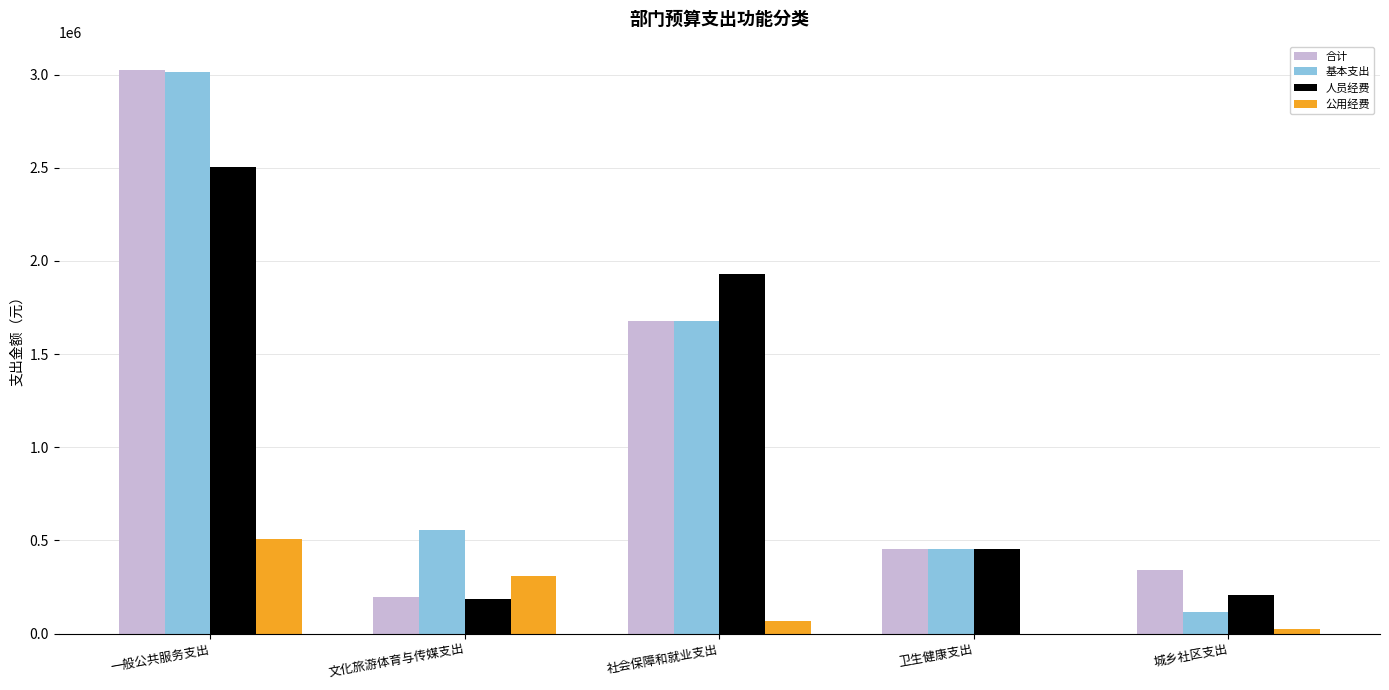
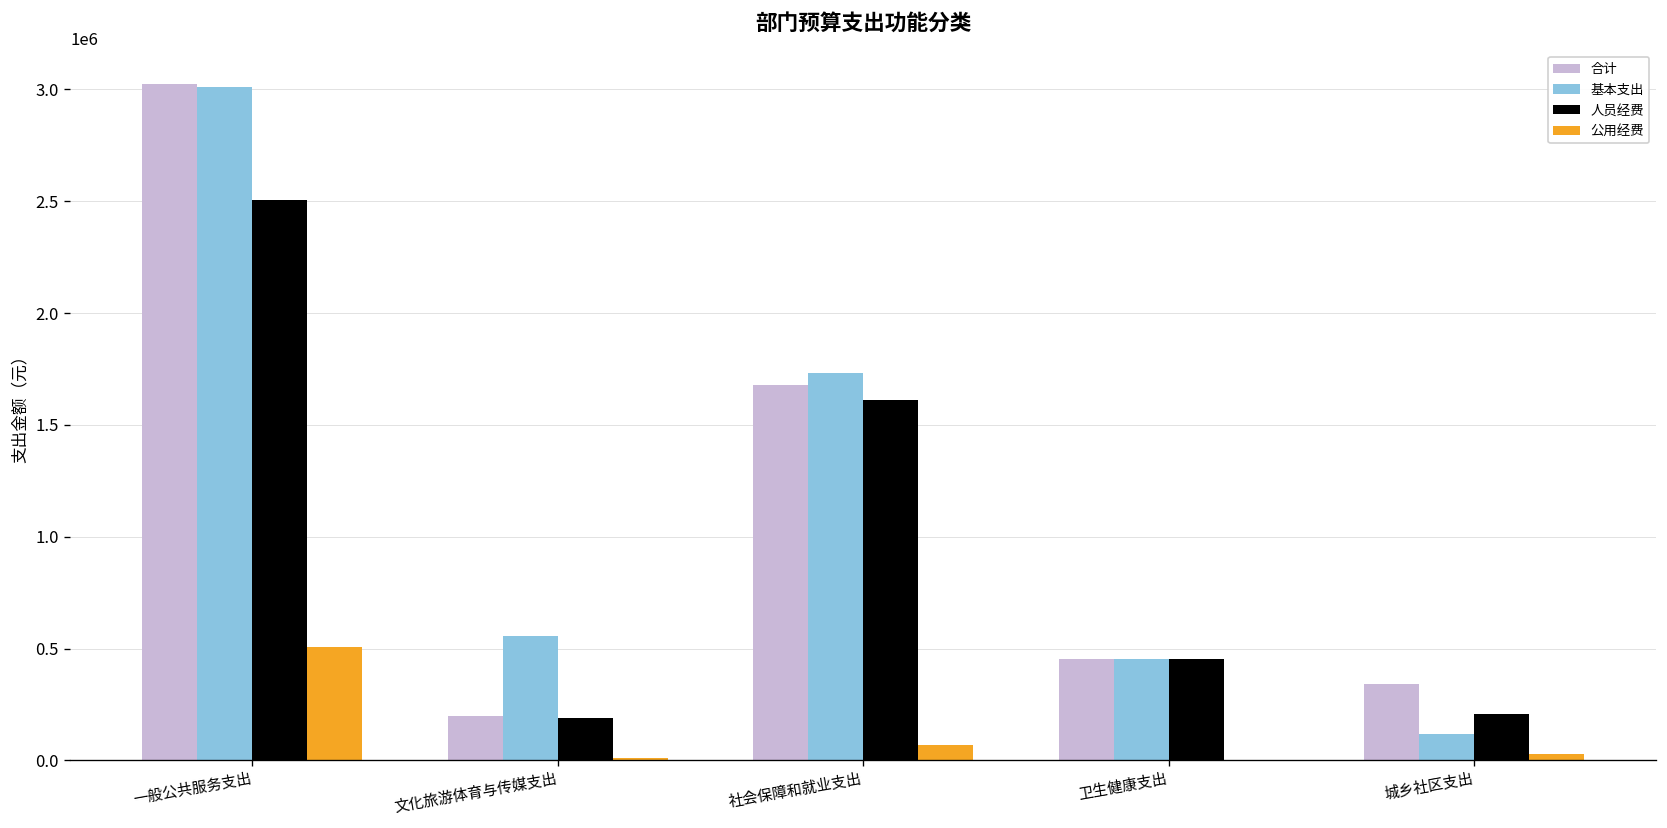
公用经费, 文化旅游体育与传媒支出: 310000 -> 10000
基本支出, 社会保障和就业支出: 1680000 -> 1730000
人员经费, 社会保障和就业支出: 1930000 -> 1610000
